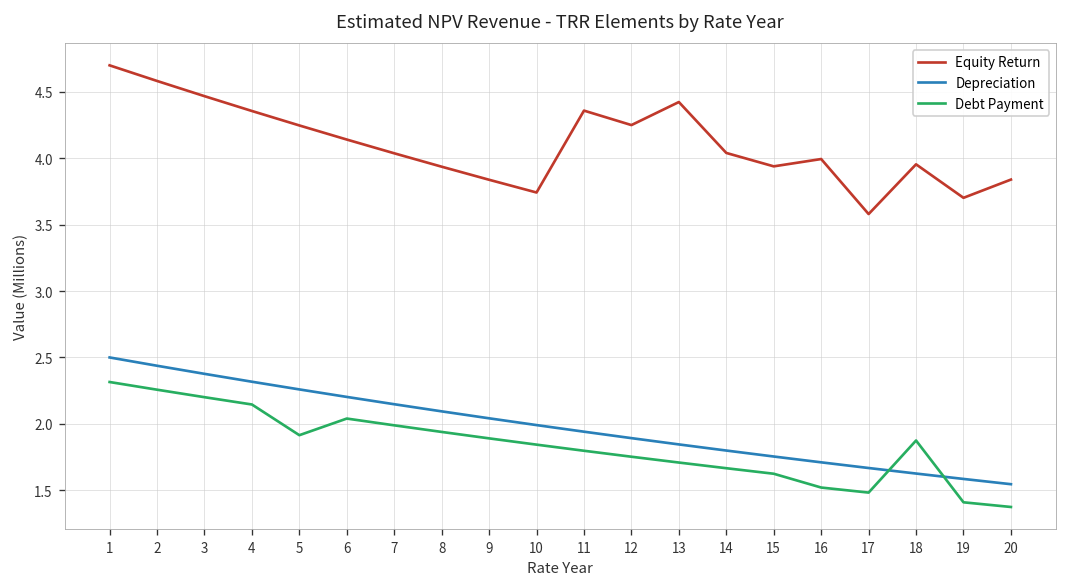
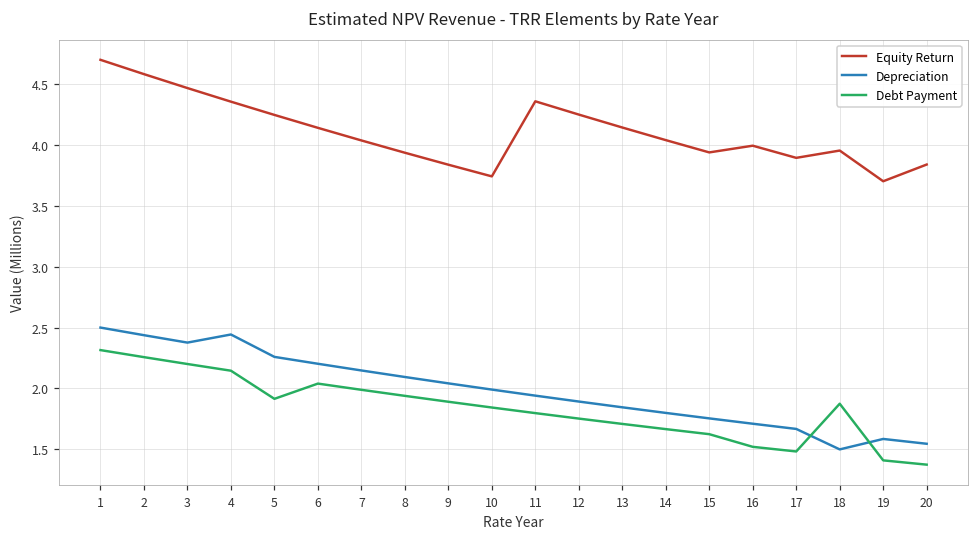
Depreciation, 4: 2.32 -> 2.44
Equity Return, 13: 4.42 -> 4.14
Equity Return, 17: 3.58 -> 3.89
Depreciation, 18: 1.63 -> 1.50
